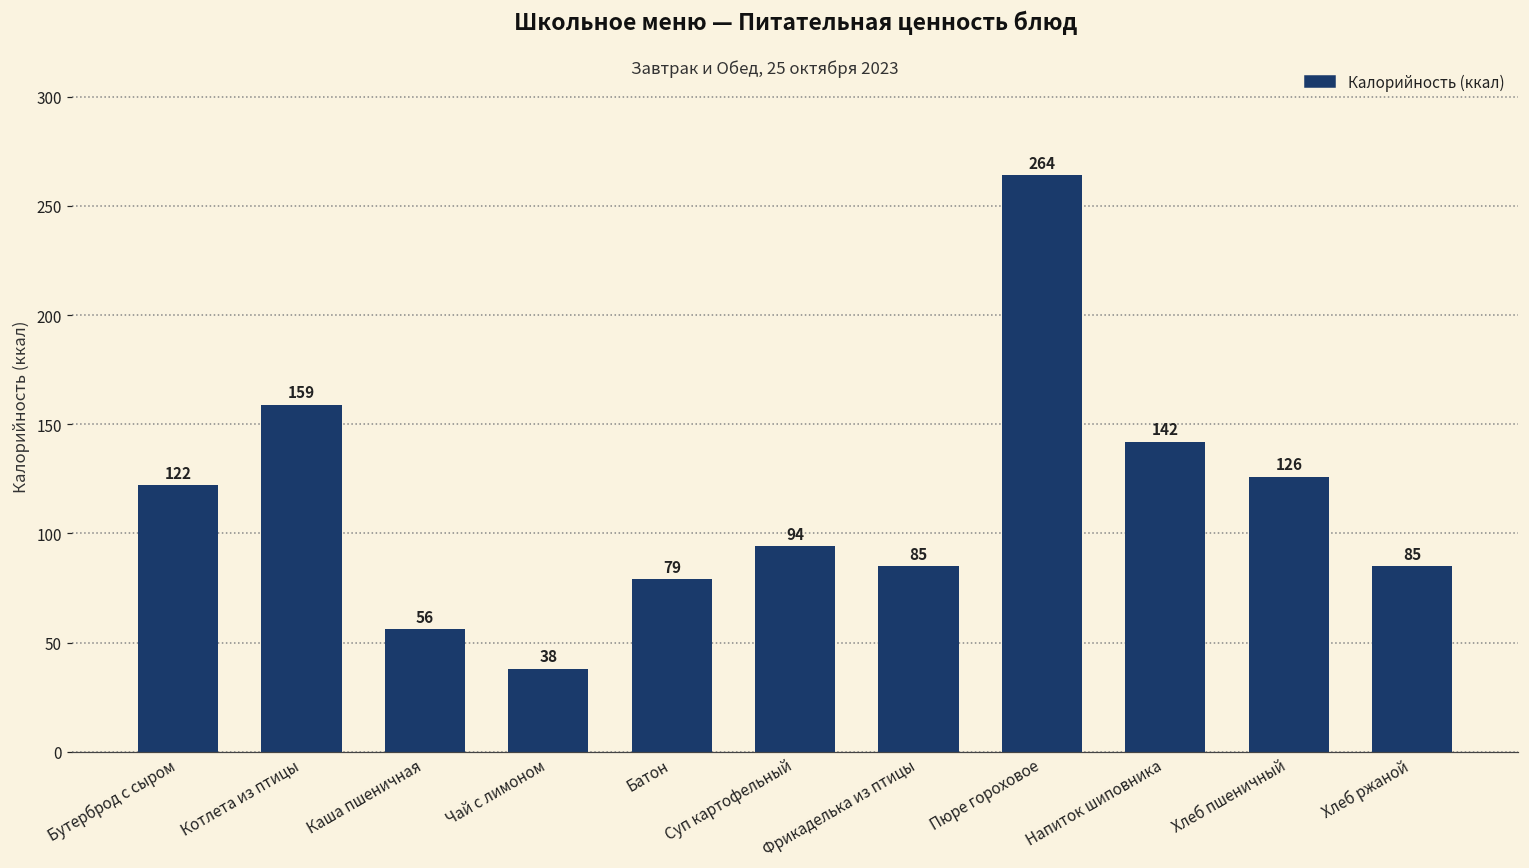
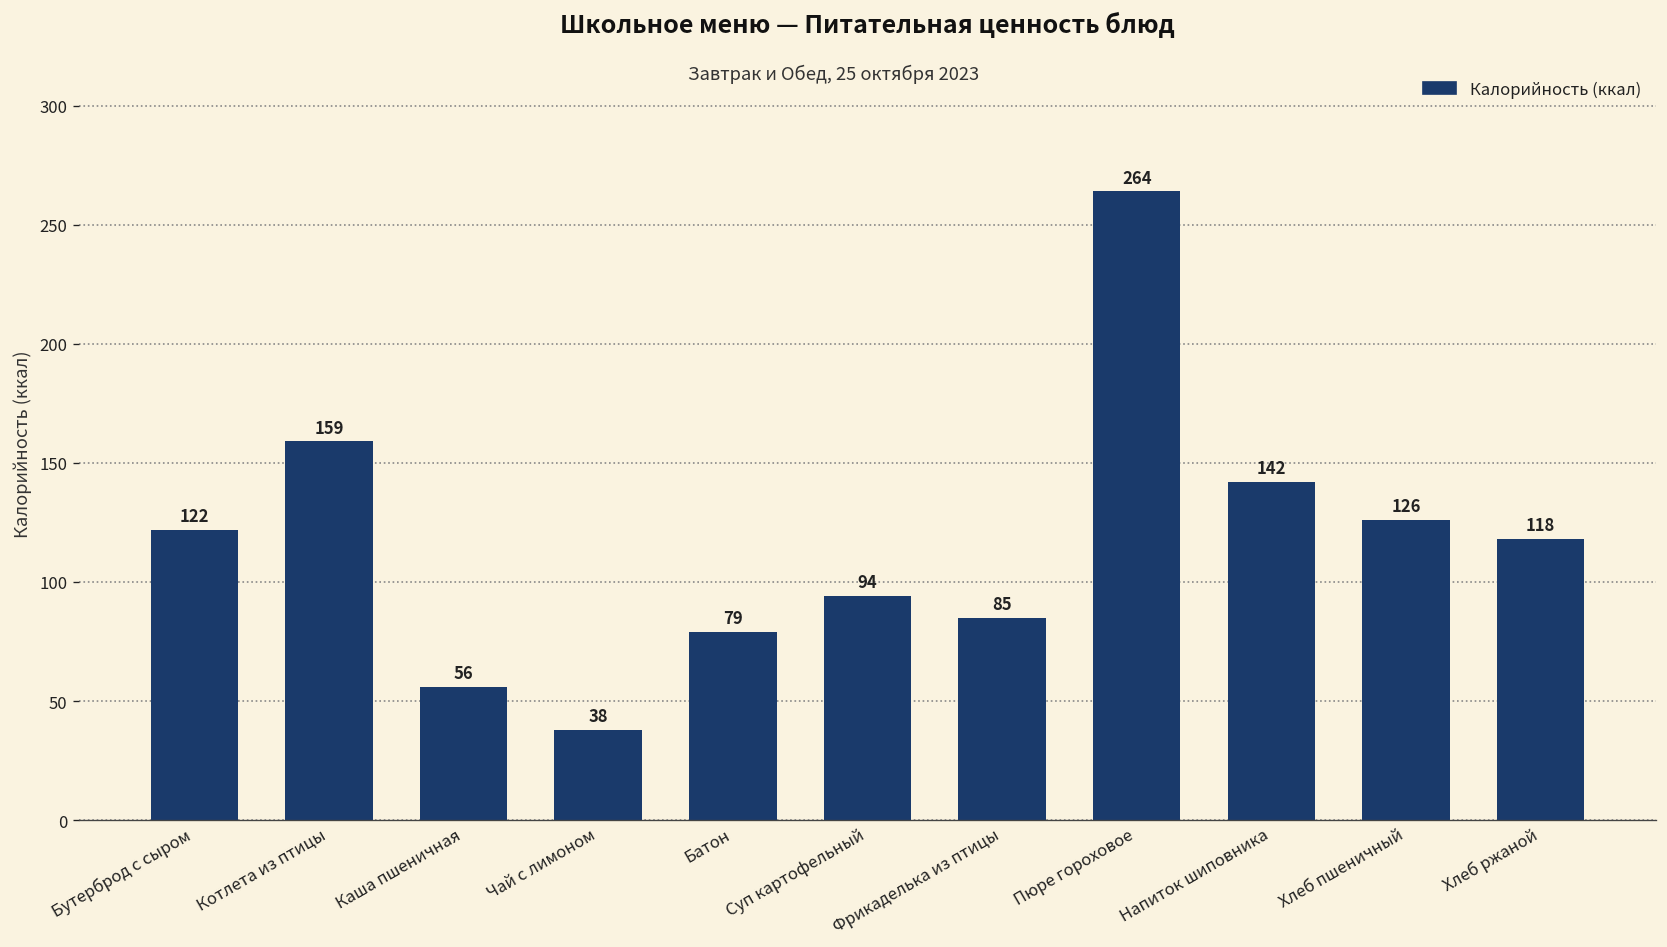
Хлеб ржаной: 85 -> 118
